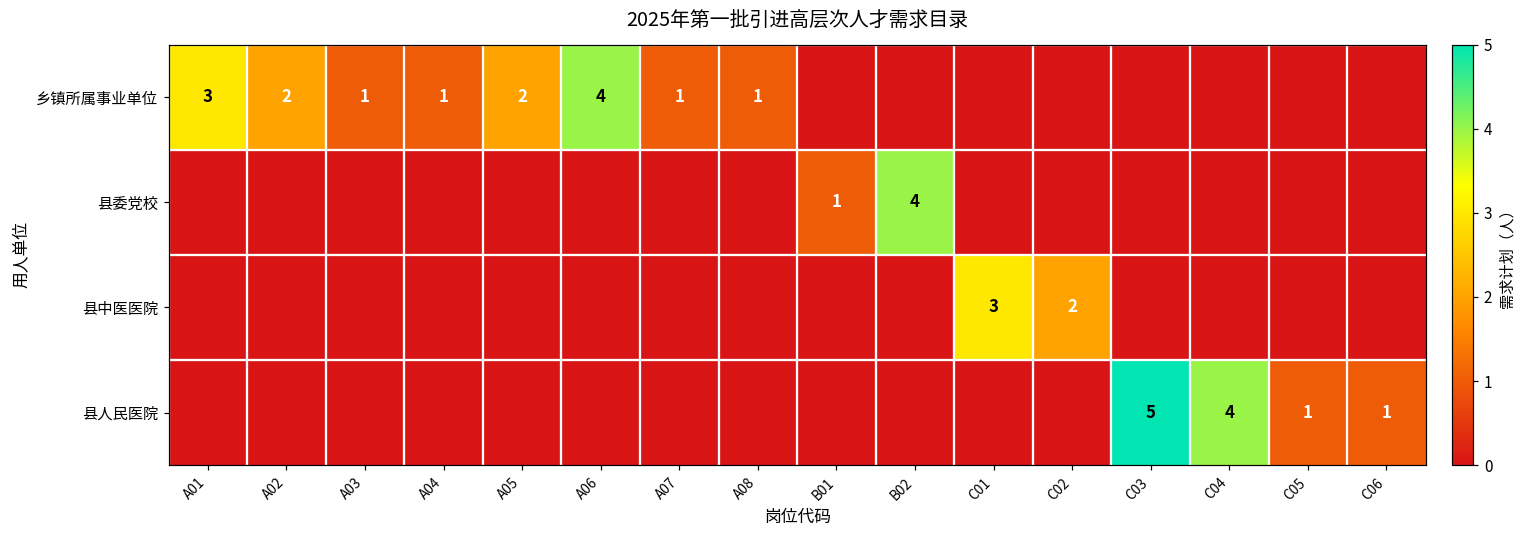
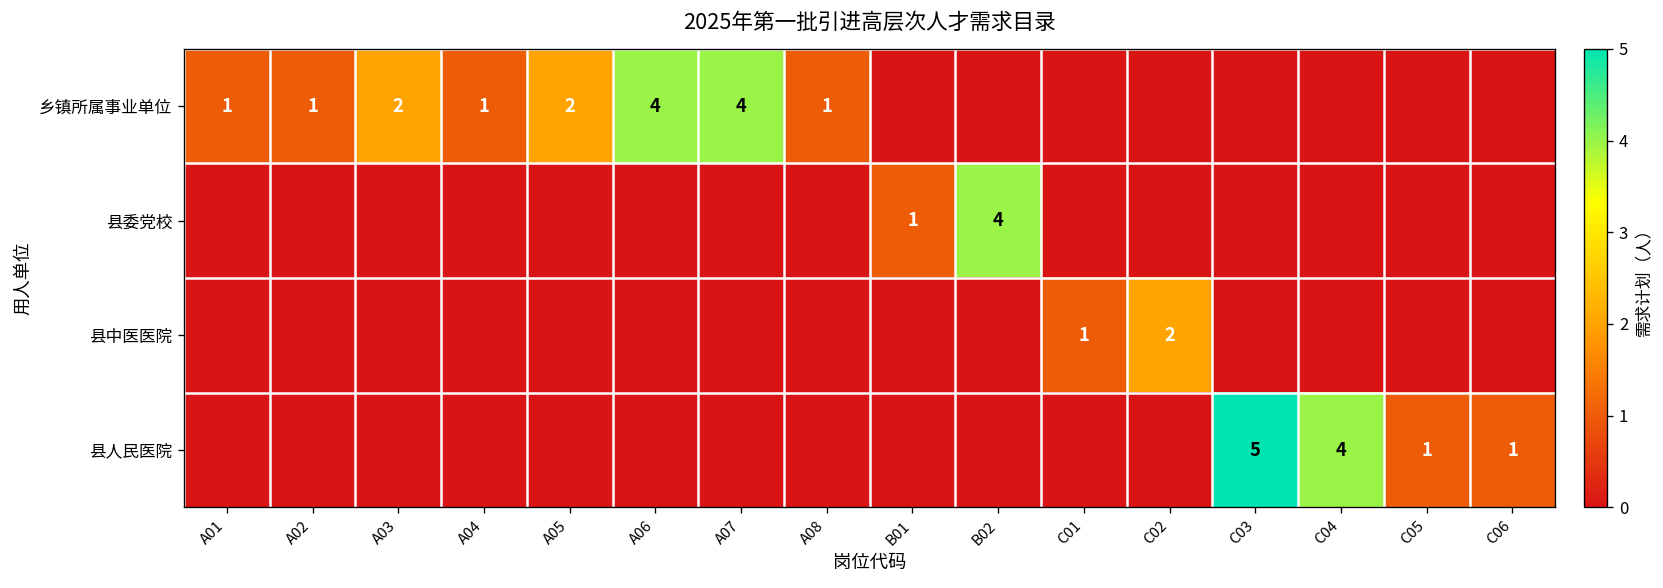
乡镇所属事业单位, A01: 3 -> 1
乡镇所属事业单位, A02: 2 -> 1
乡镇所属事业单位, A03: 1 -> 2
乡镇所属事业单位, A07: 1 -> 4
县中医医院, C01: 3 -> 1
